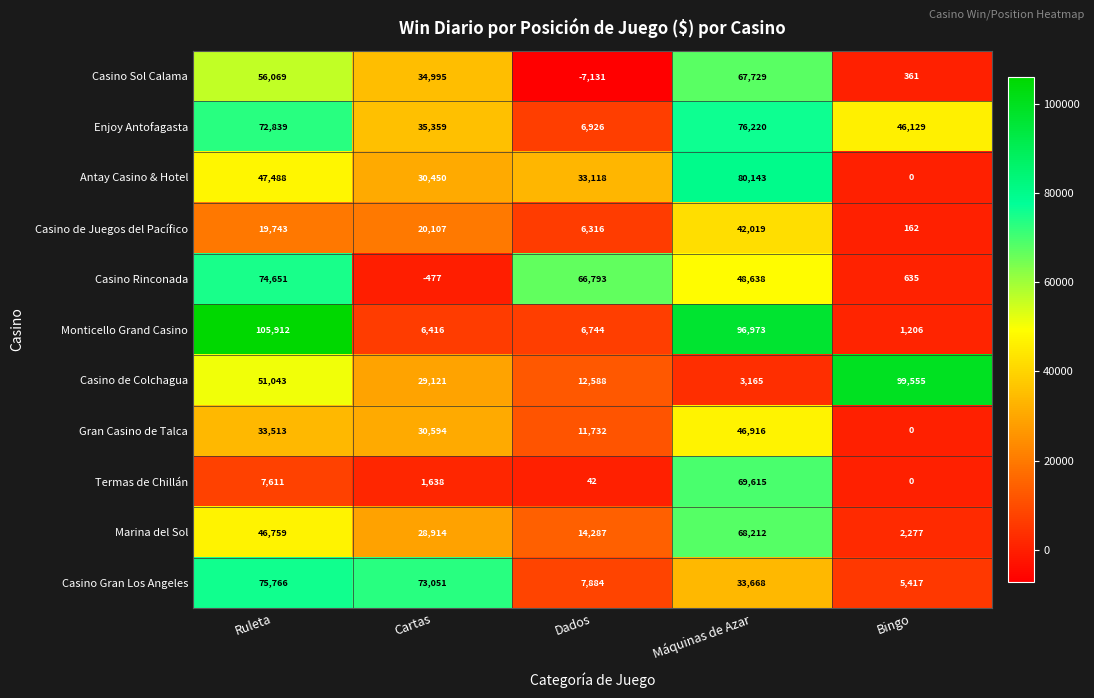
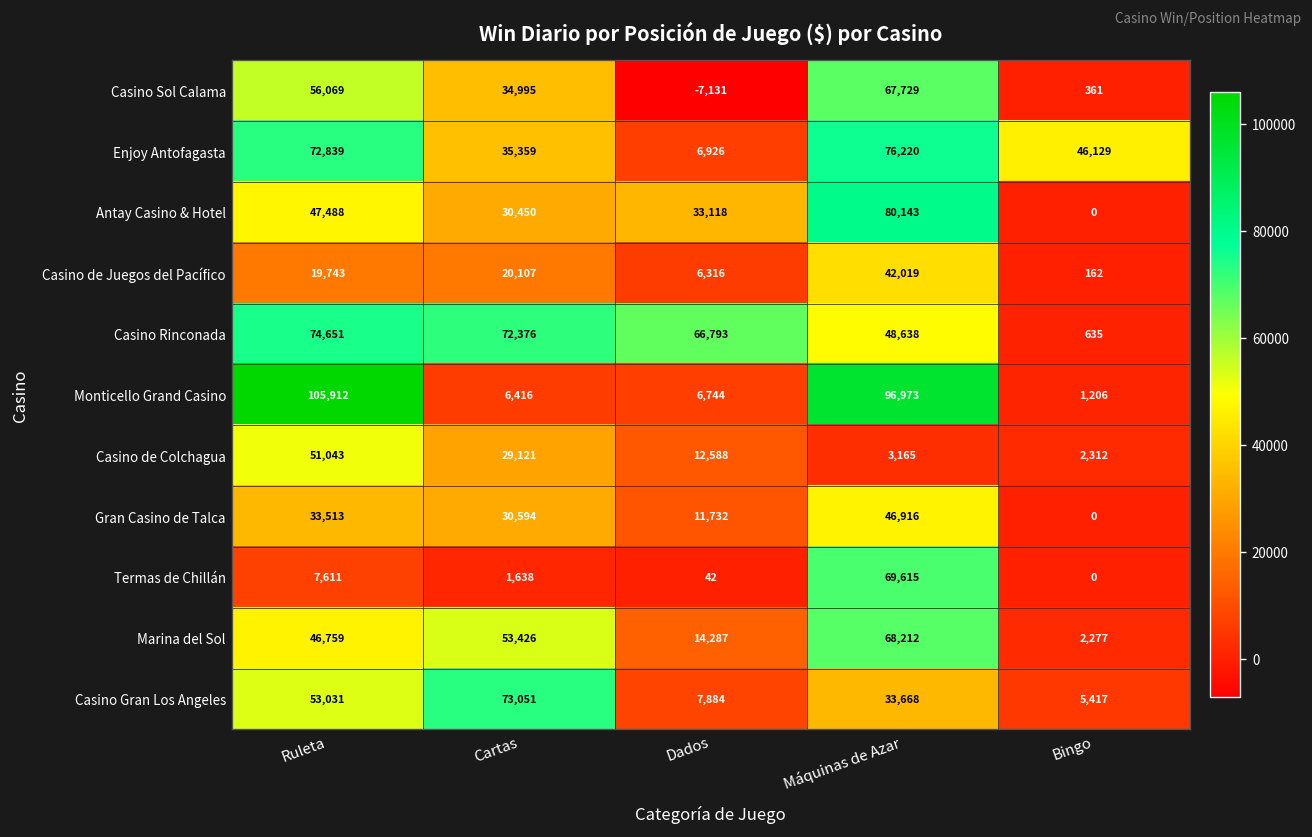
Casino Rinconada, Cartas: -477 -> 72,376
Casino de Colchagua, Bingo: 99,555 -> 2,312
Marina del Sol, Cartas: 28,914 -> 53,426
Casino Gran Los Angeles, Ruleta: 75,766 -> 53,031
